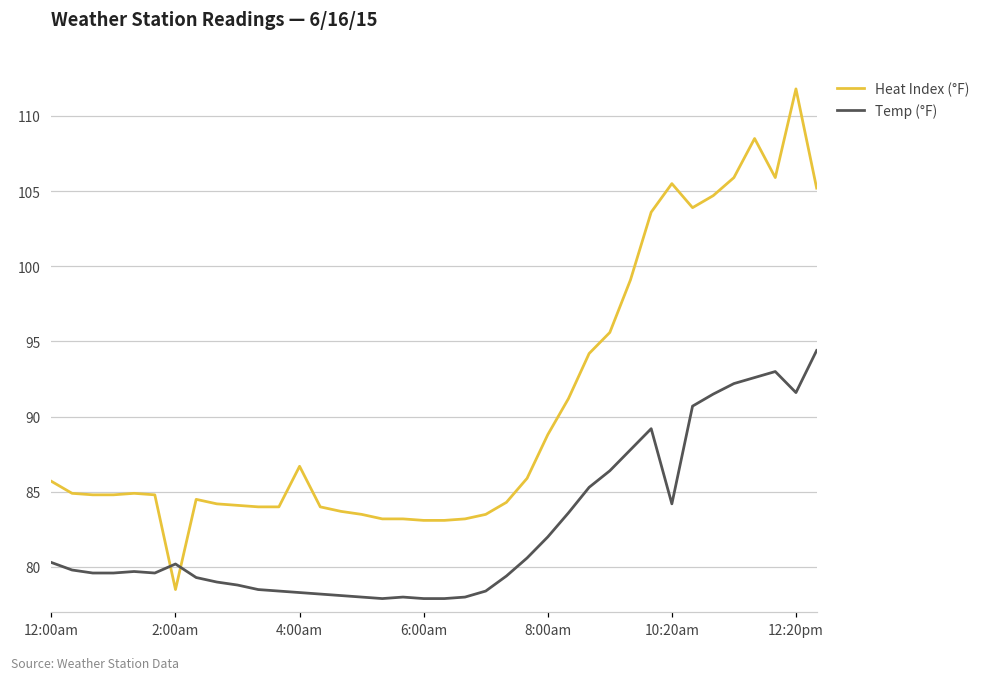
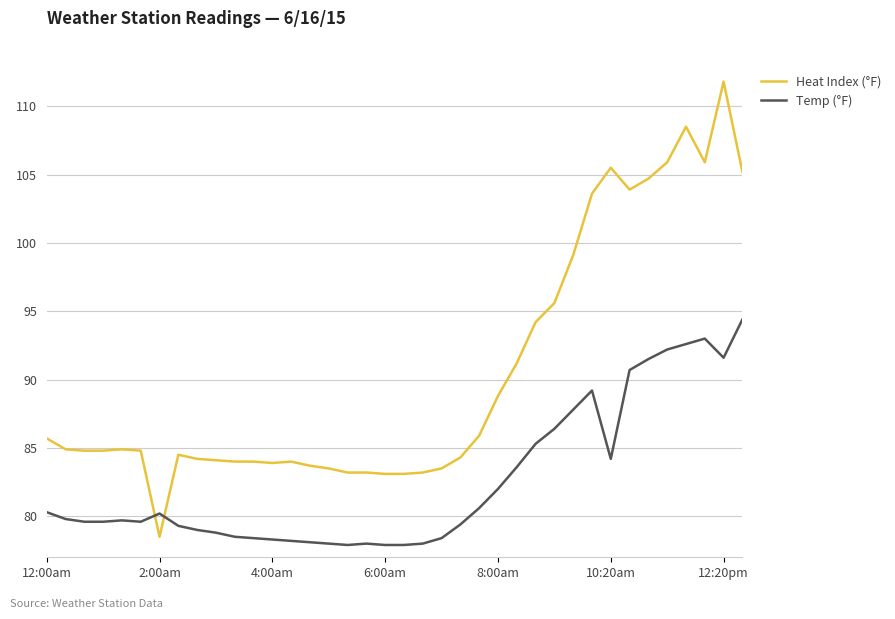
Heat Index (°F), 4:00am: 86.7 -> 83.9
